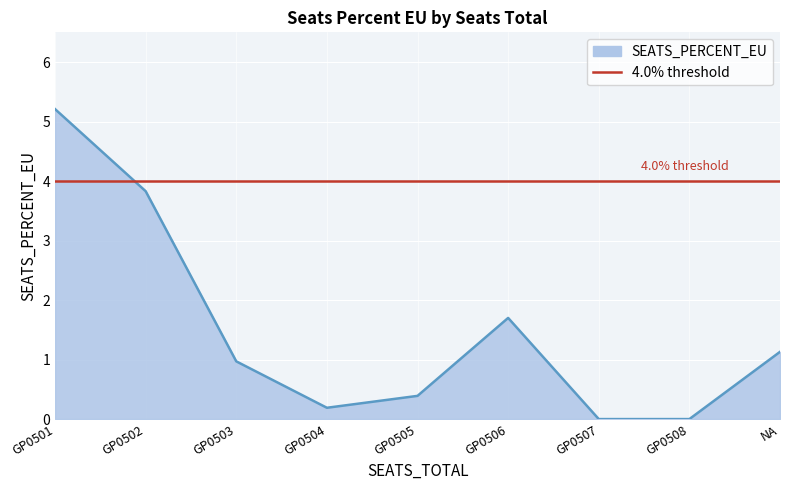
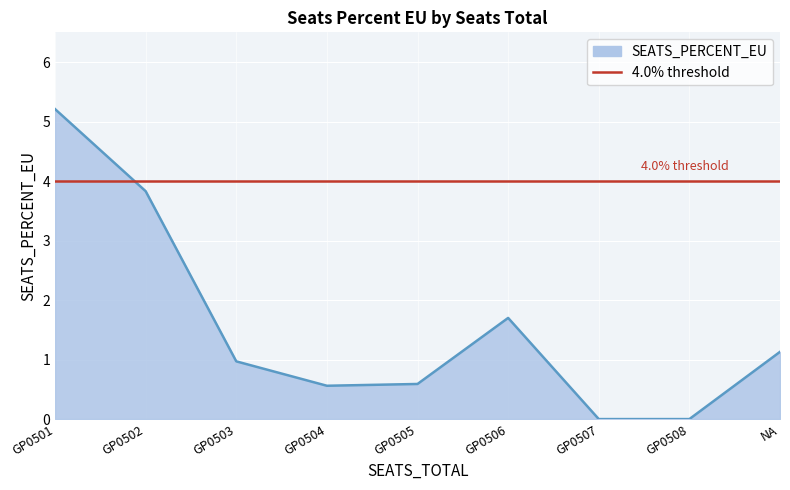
GP0504: 0.2 -> 0.6
GP0505: 0.4 -> 0.6
